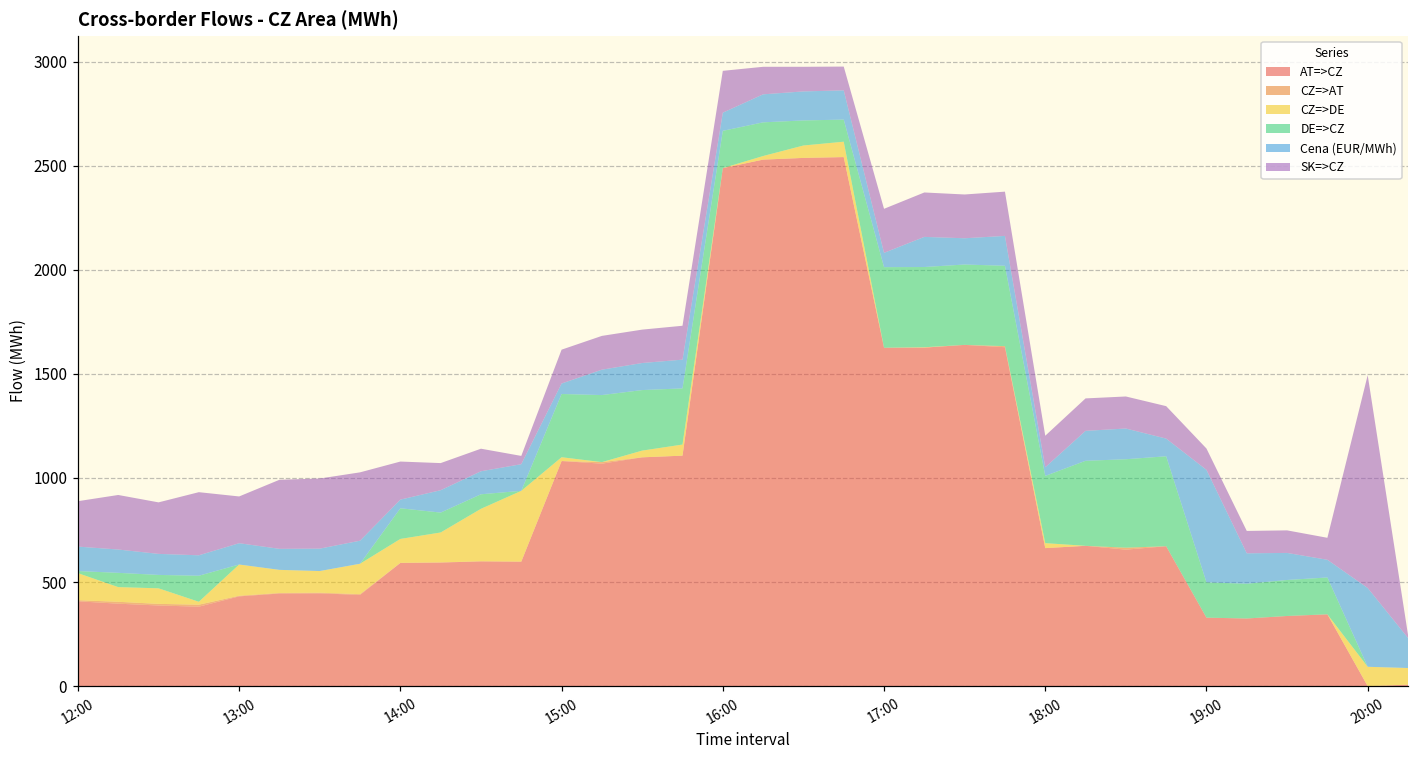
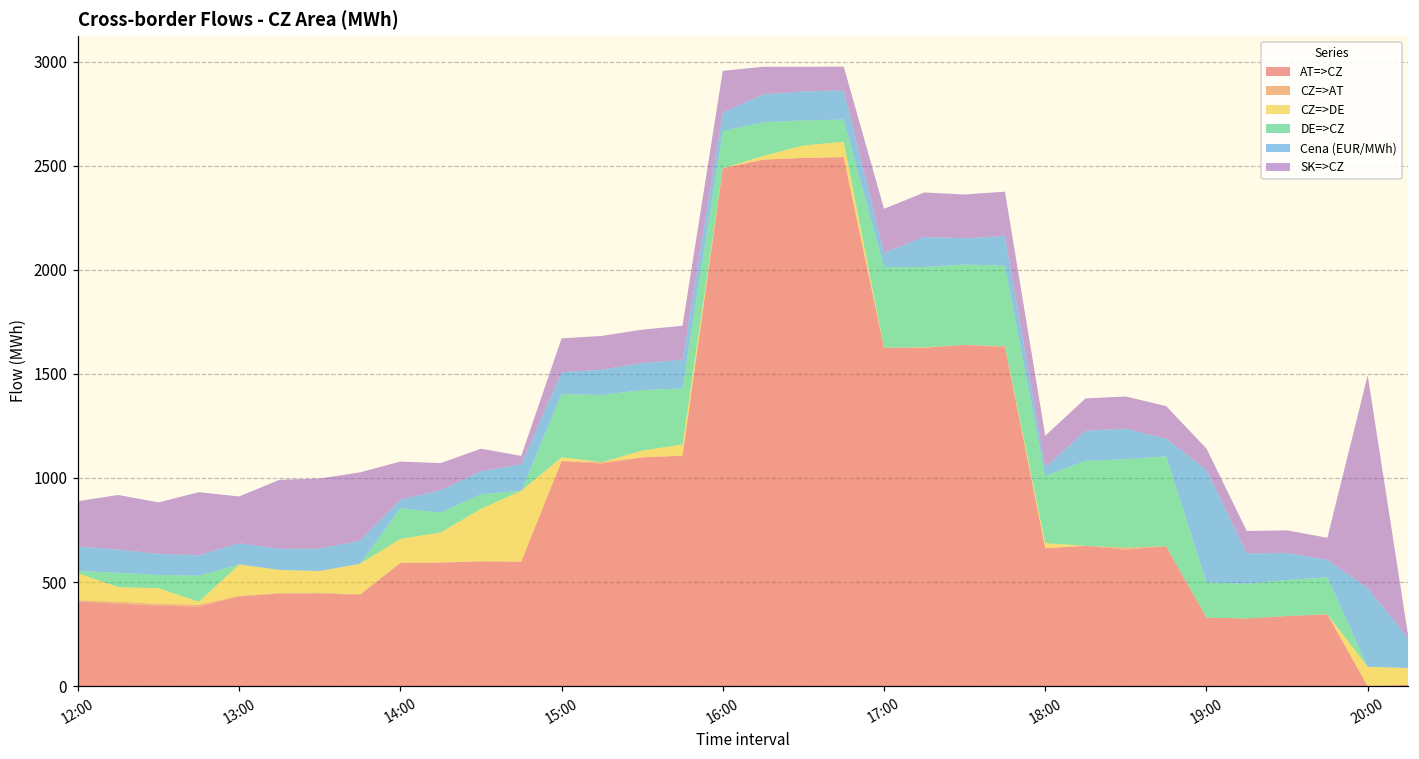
Cena (EUR/MWh), 15:00: 50 -> 100
